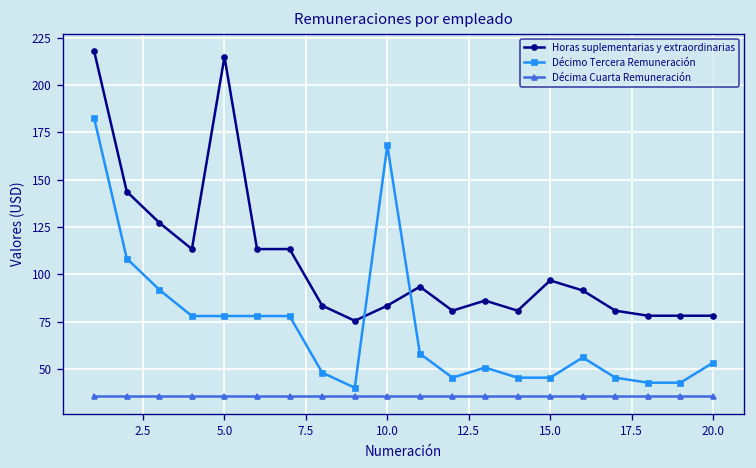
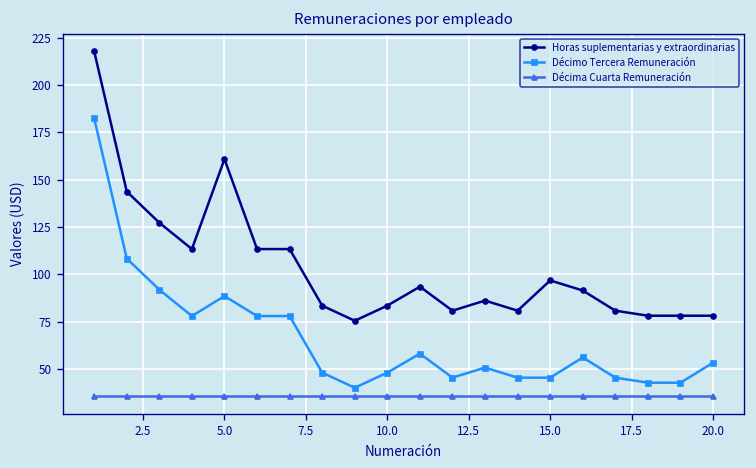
Horas suplementarias y extraordinarias, 5.0: 215 -> 161
Décimo Tercera Remuneración, 5.0: 78 -> 88
Décimo Tercera Remuneración, 10.0: 168 -> 48
